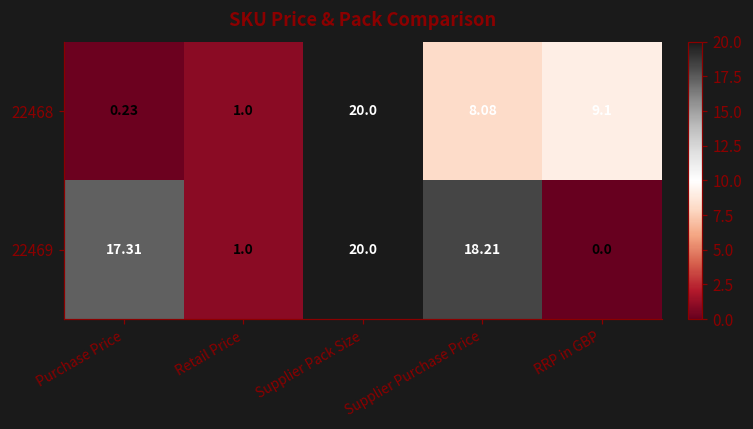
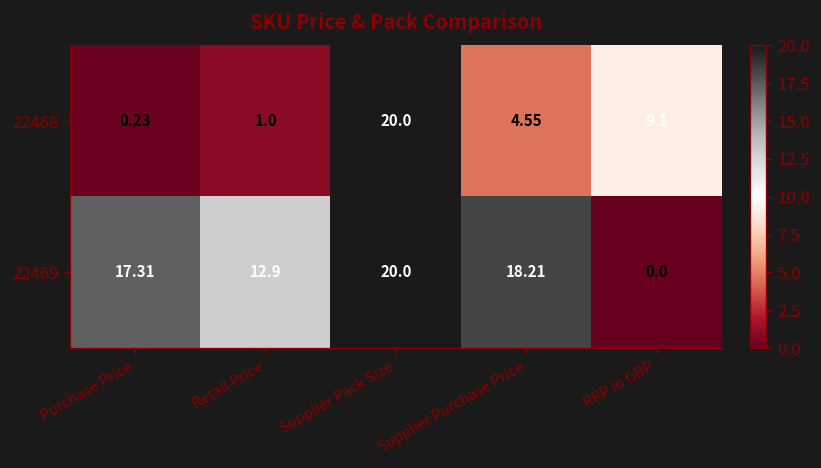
22468, Supplier Purchase Price: 8.08 -> 4.55
22469, Retail Price: 1.0 -> 12.9
